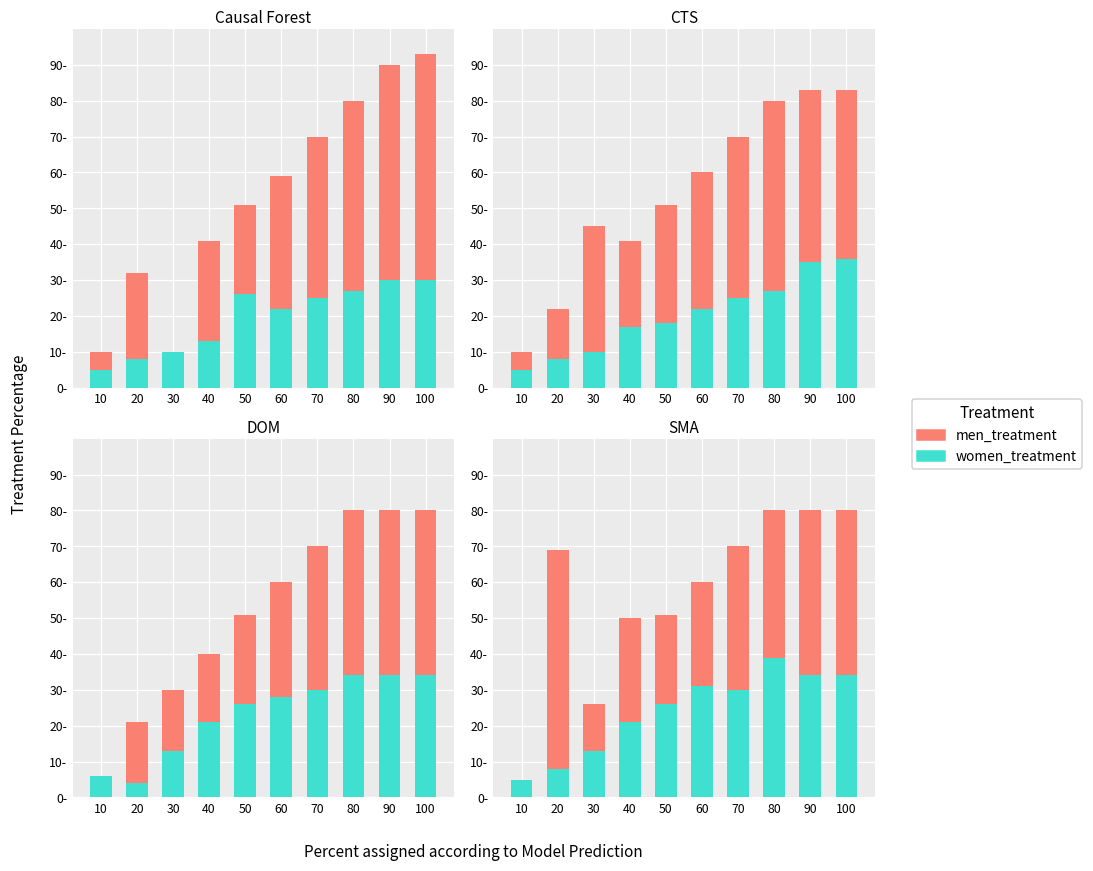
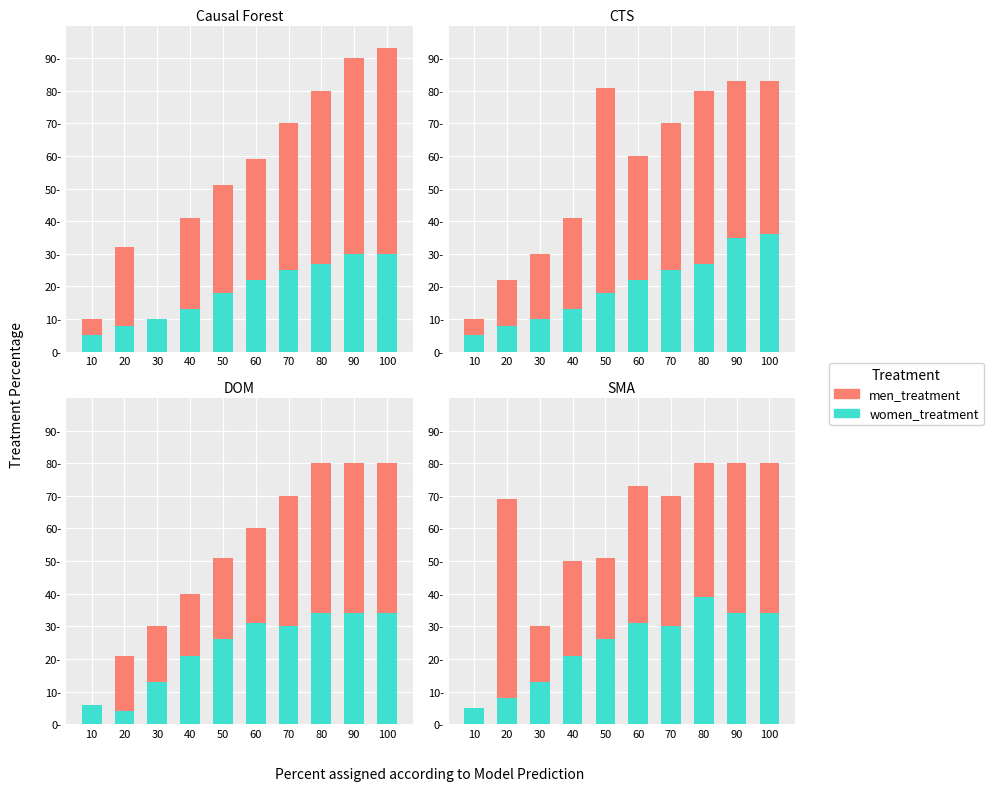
Causal Forest, women_treatment, 50: 26- -> 18-
CTS, men_treatment, 30: 45- -> 30-
CTS, women_treatment, 40: 17- -> 13-
CTS, men_treatment, 50: 51- -> 81-
DOM, women_treatment, 60: 28- -> 31-
SMA, men_treatment, 30: 26- -> 30-
SMA, men_treatment, 60: 60- -> 73-
